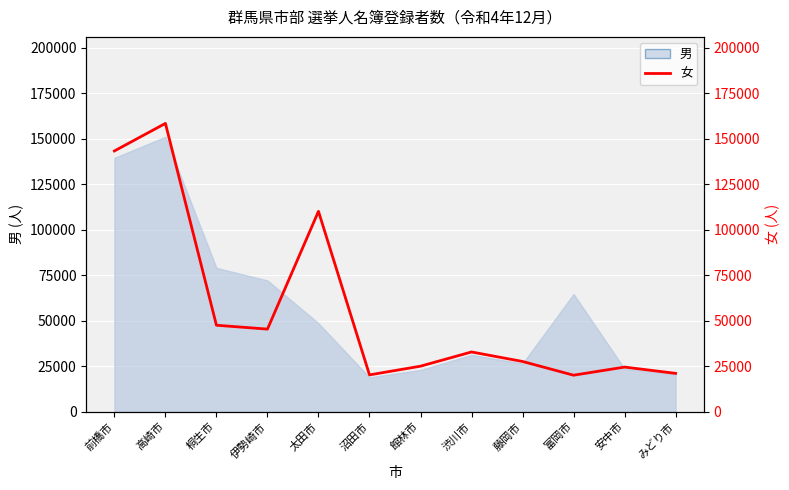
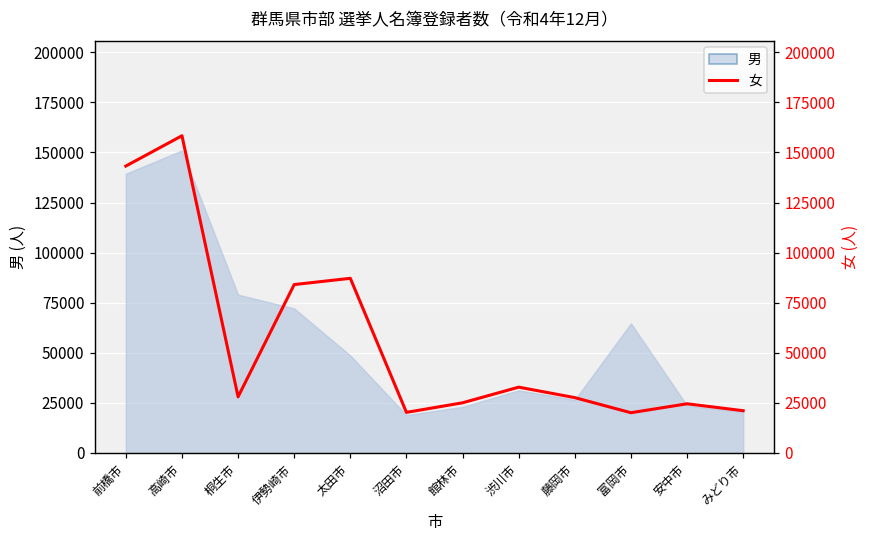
女, 桐生市: 48000 -> 28000
女, 伊勢崎市: 45000 -> 84000
女, 太田市: 110000 -> 87000
